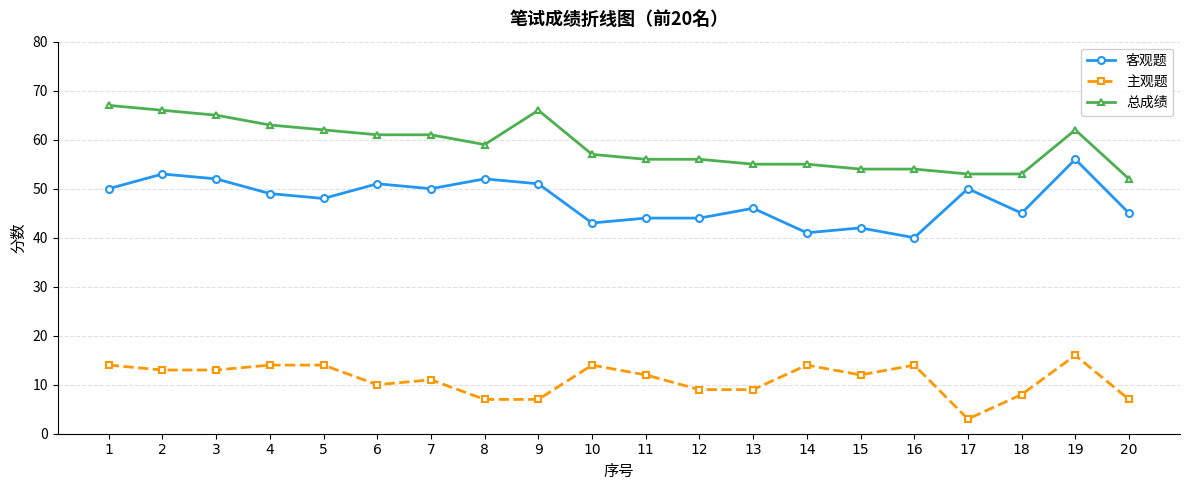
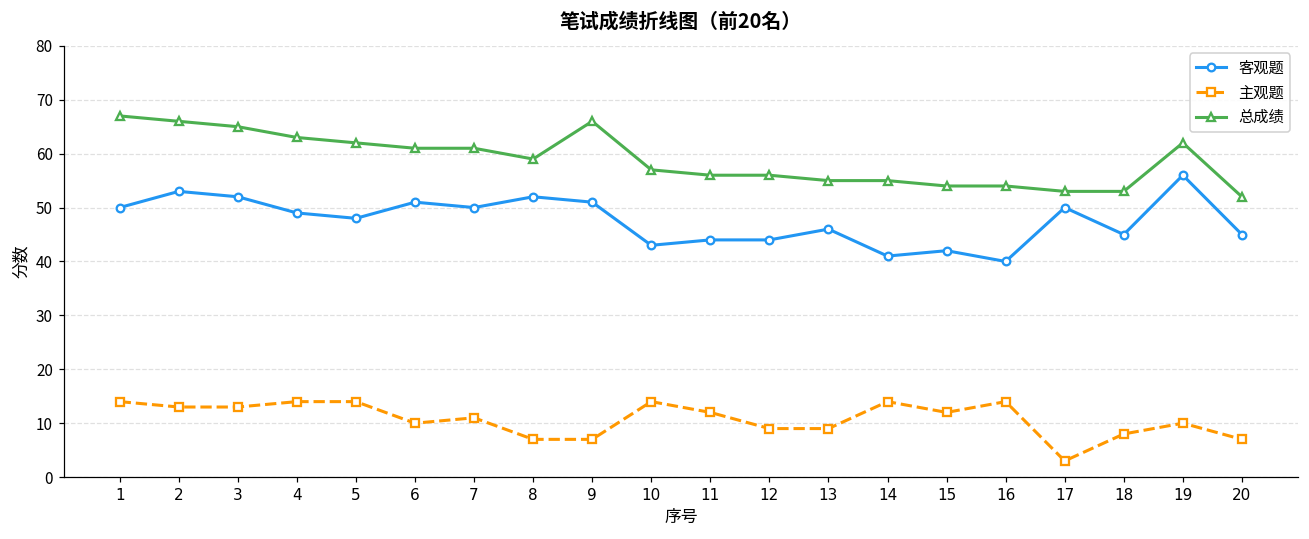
主观题, 19: 16 -> 10
